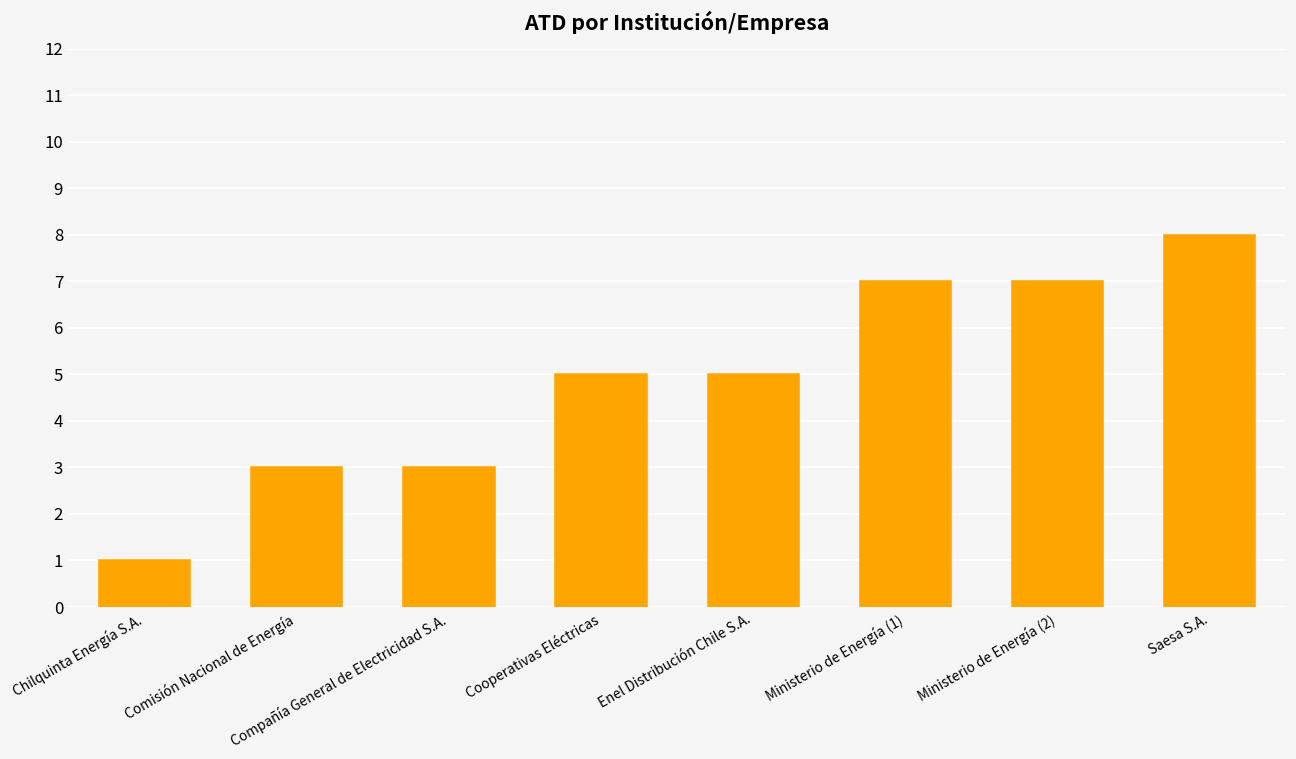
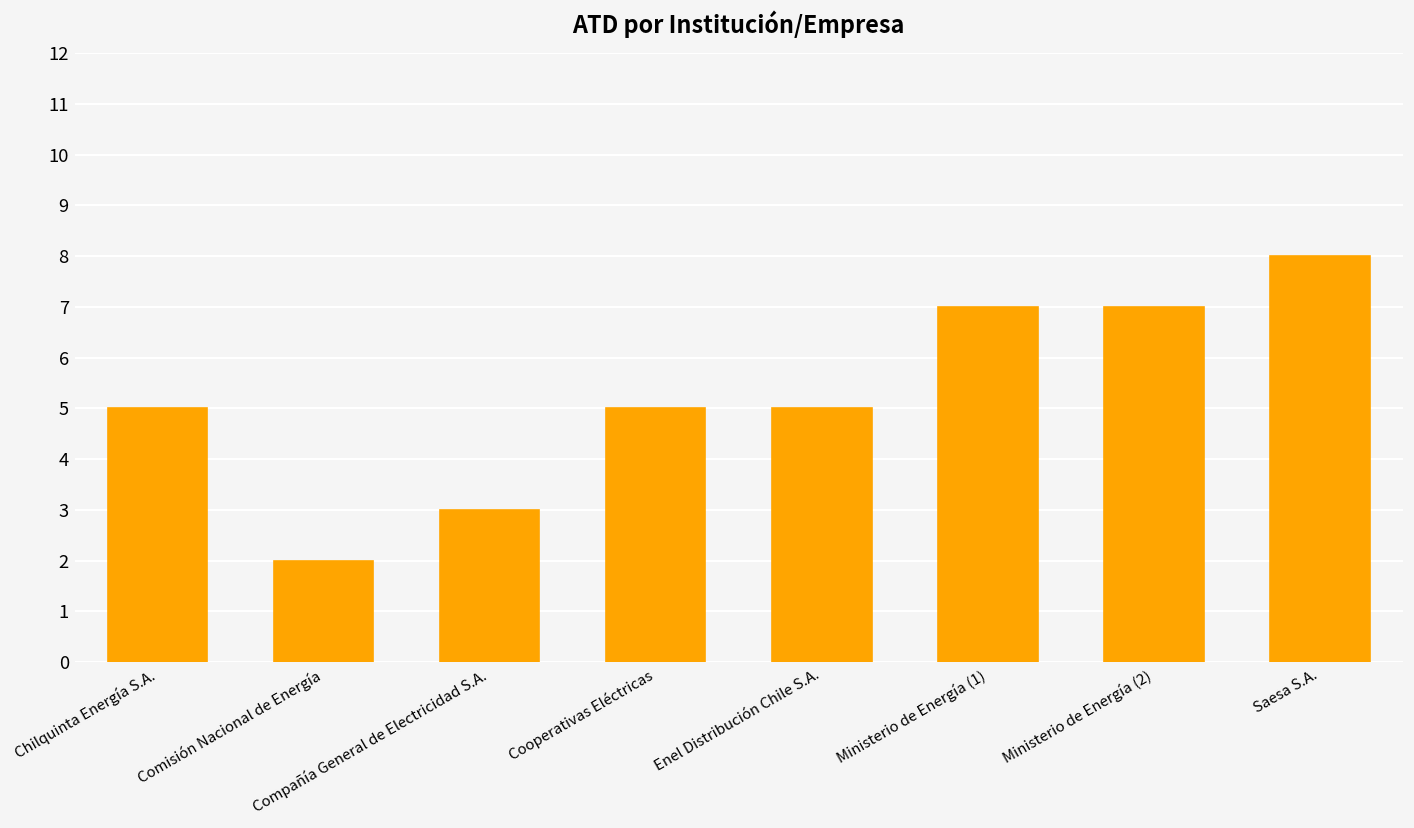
Chilquinta Energía S.A.: 1 -> 5
Comisión Nacional de Energía: 3 -> 2
